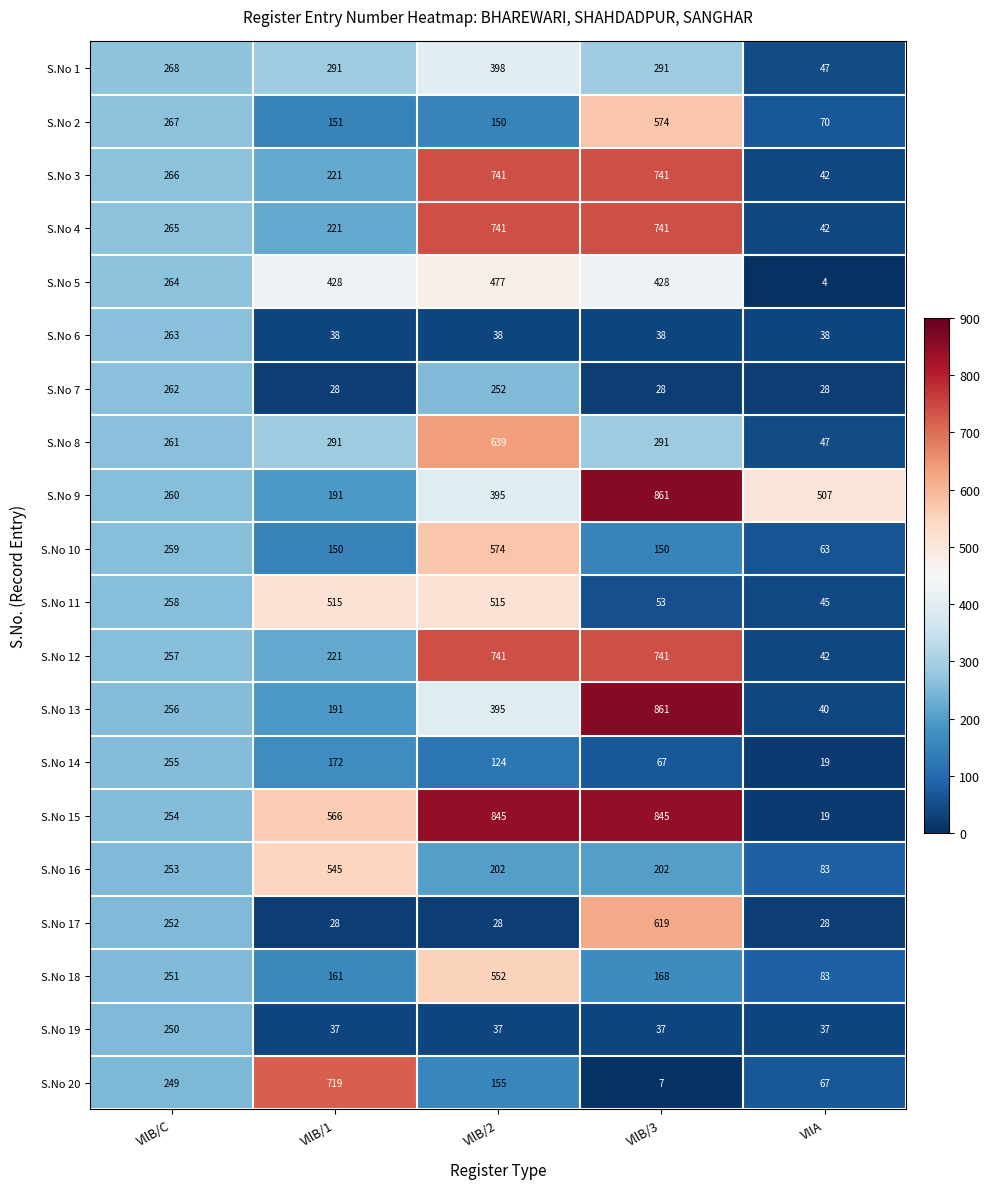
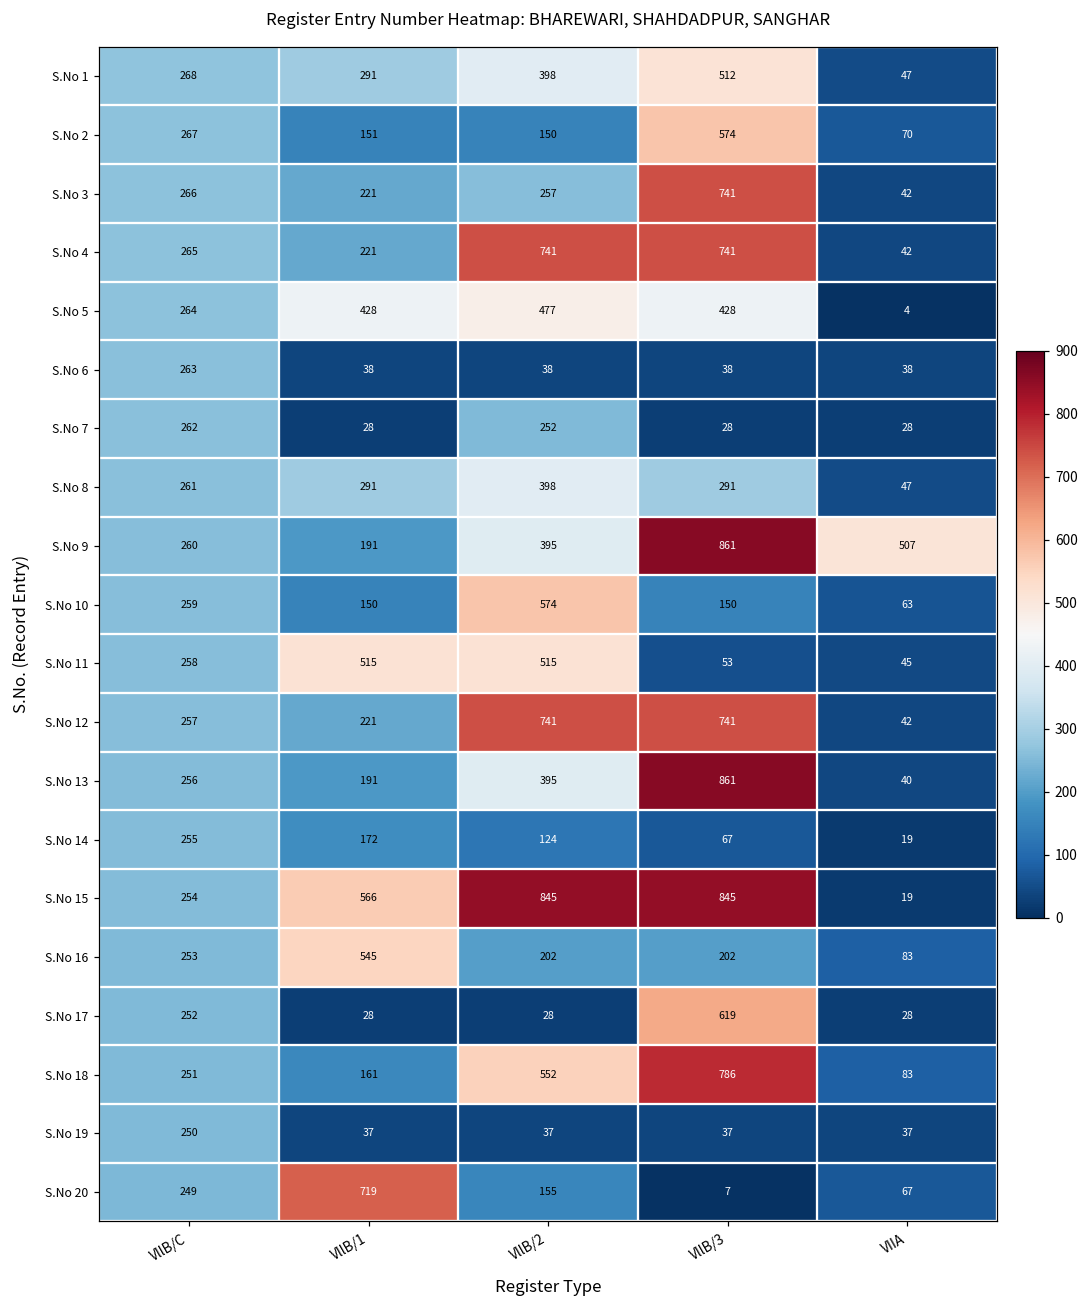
S.No 1, VllB/3: 291 -> 512
S.No 3, VllB/2: 741 -> 257
S.No 8, VllB/2: 639 -> 398
S.No 18, VllB/3: 168 -> 786
